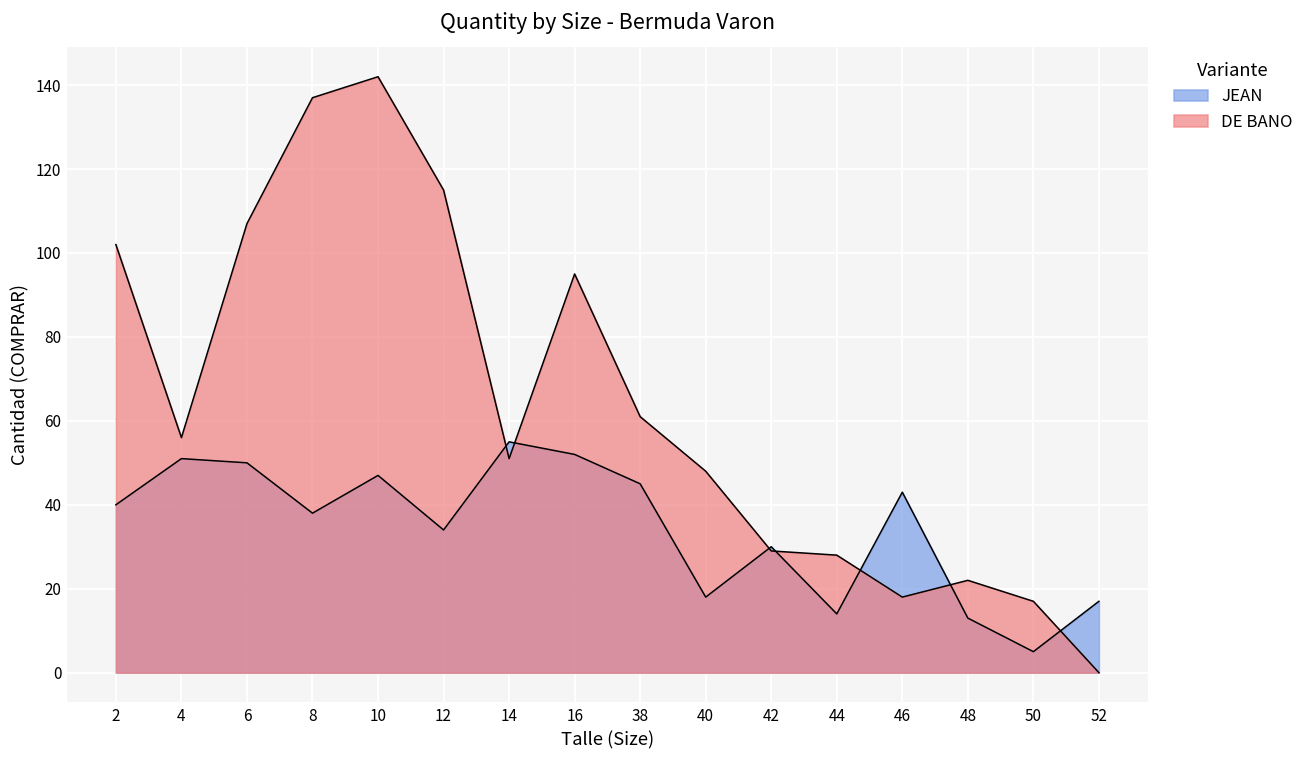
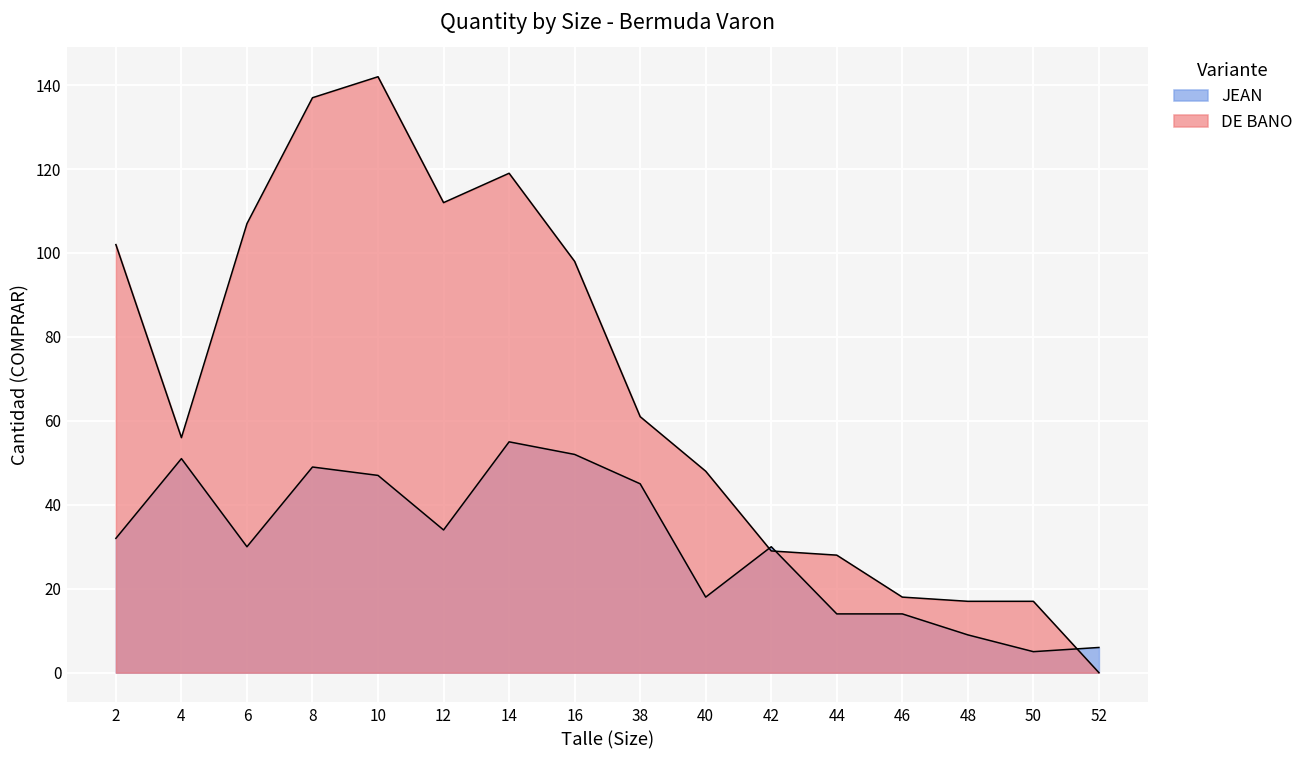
JEAN, 2: 40 -> 32
JEAN, 6: 50 -> 30
JEAN, 8: 38 -> 49
DE BANO, 12: 115 -> 112
DE BANO, 14: 51 -> 119
DE BANO, 16: 95 -> 98
JEAN, 46: 43 -> 14
JEAN, 48: 13 -> 9
DE BANO, 48: 22 -> 17
JEAN, 52: 17 -> 6
